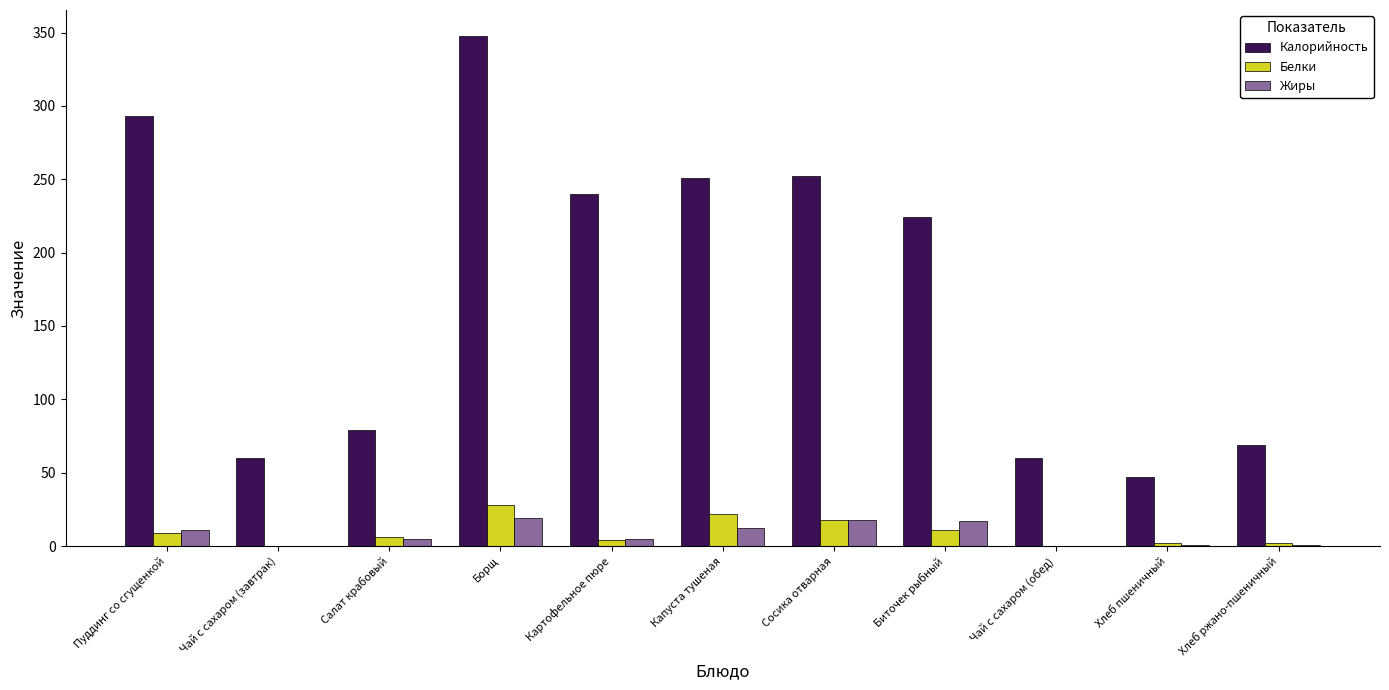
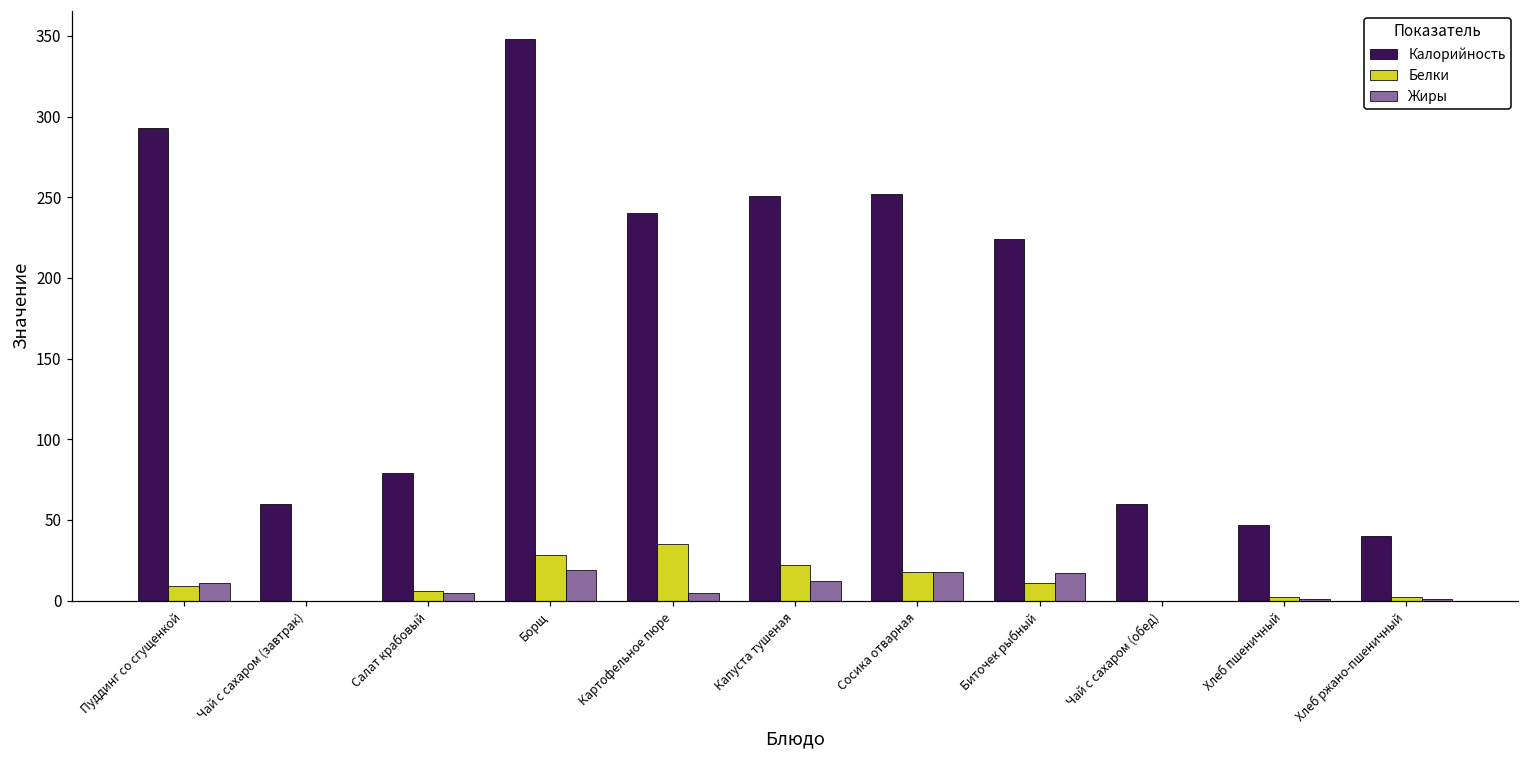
Белки, Картофельное пюре: 4 -> 35
Калорийность, Хлеб ржано-пшеничный: 69 -> 40
